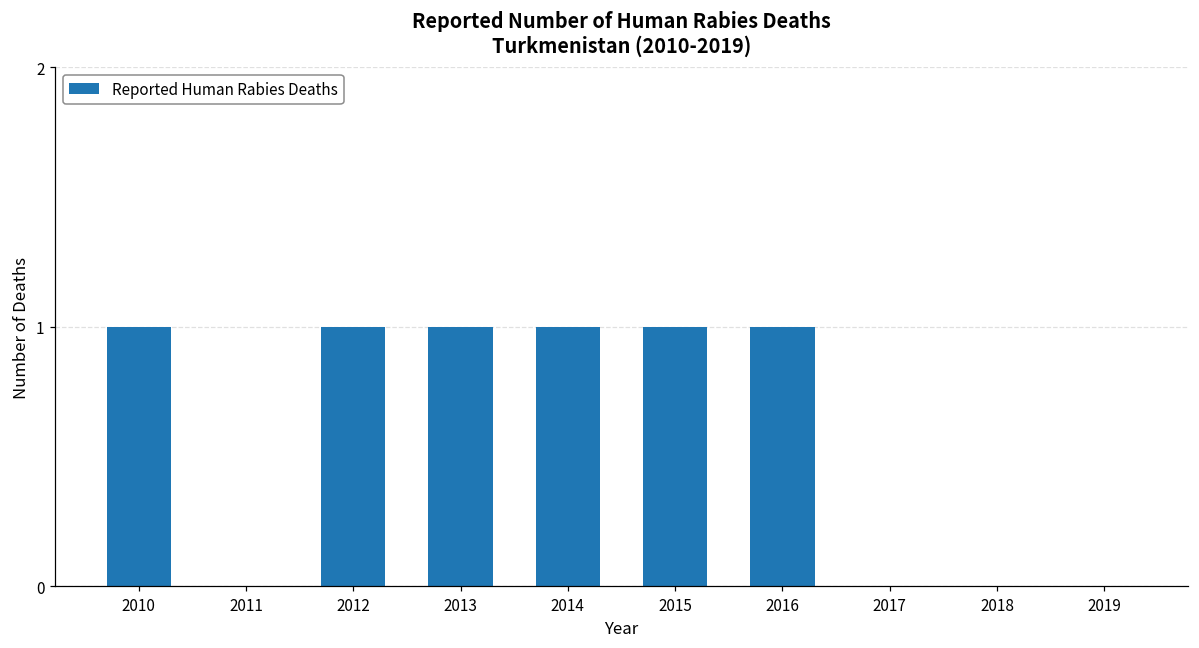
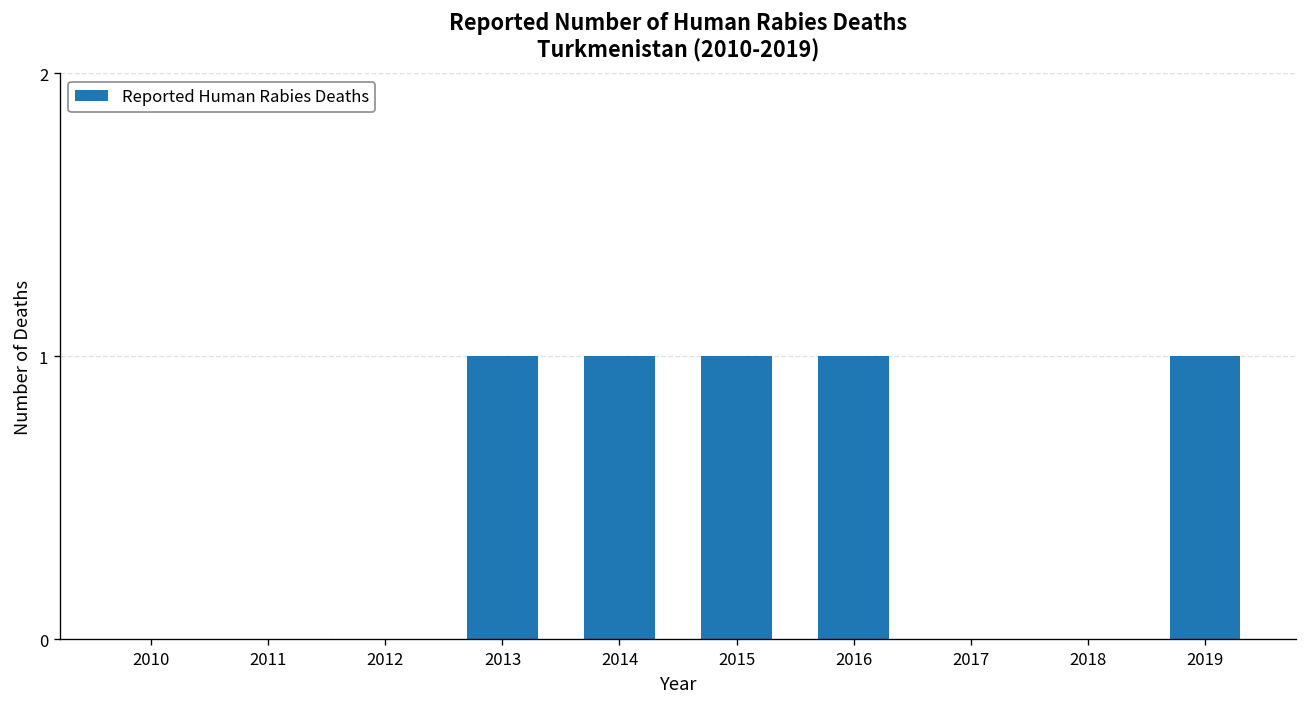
2010: 1 -> 0
2012: 1 -> 0
2019: 0 -> 1
